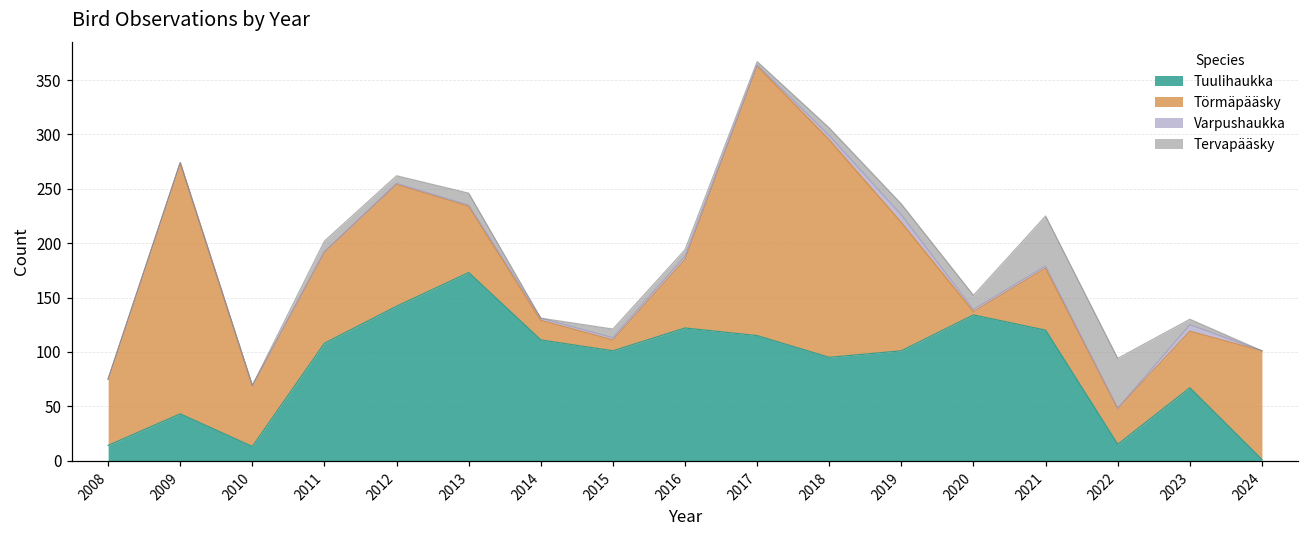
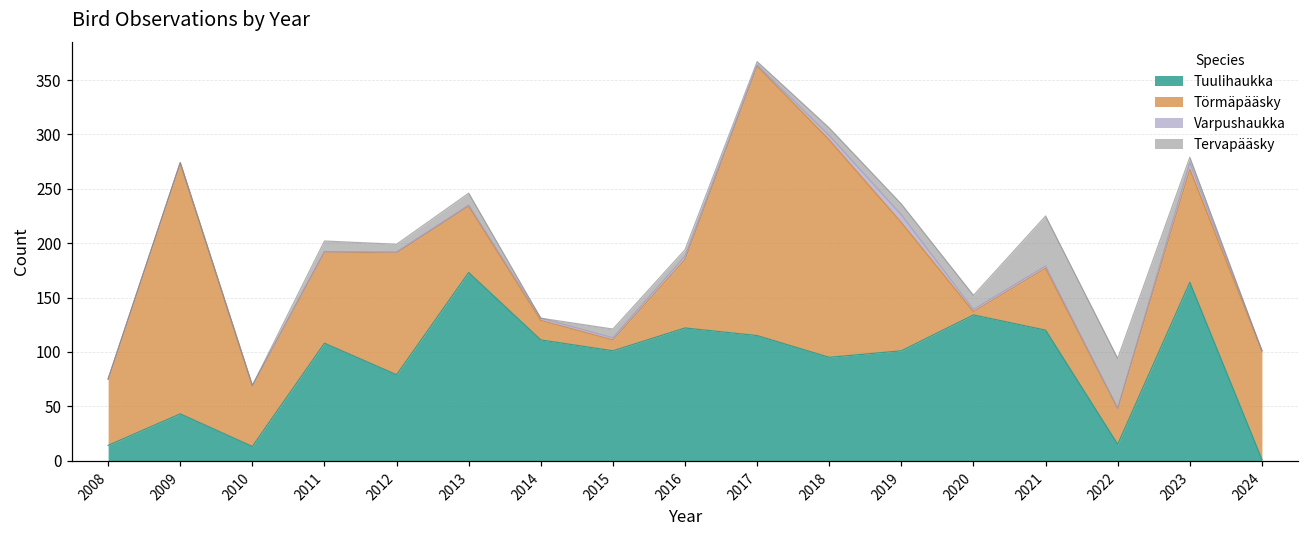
Tuulihaukka, 2012: 140 -> 80
Tuulihaukka, 2023: 70 -> 160
Törmäpääsky, 2023: 50 -> 100
